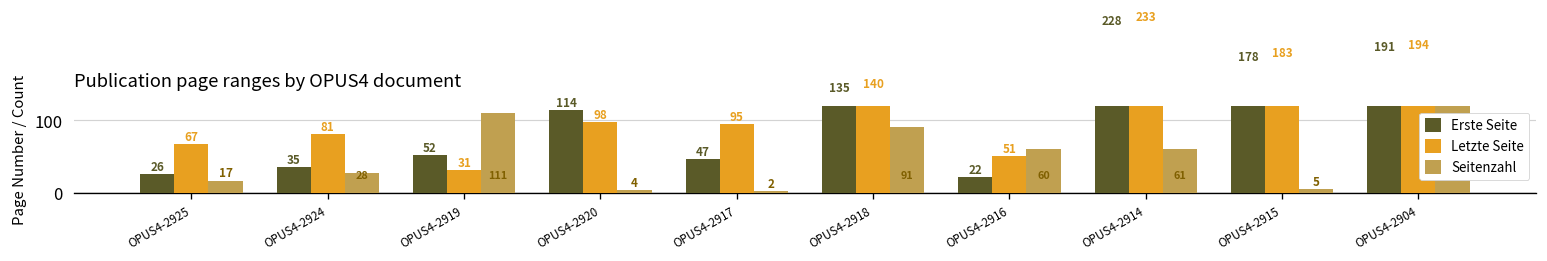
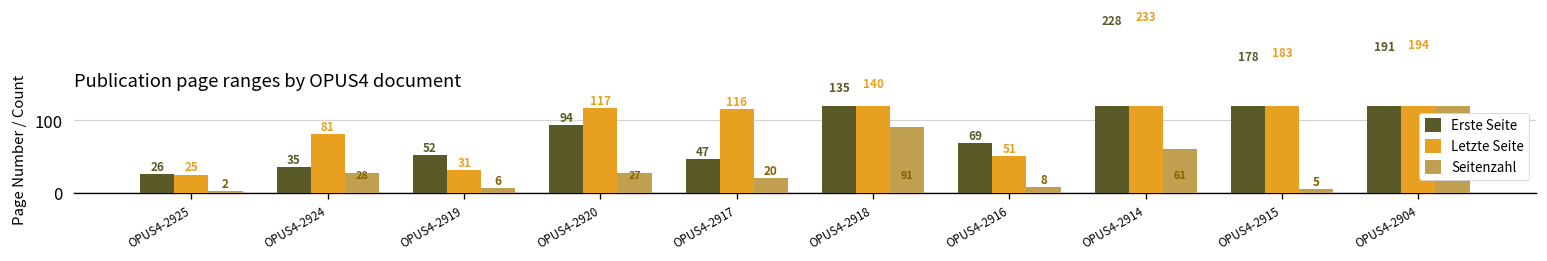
Letzte Seite, OPUS4-2925: 67 -> 25
Seitenzahl, OPUS4-2925: 17 -> 2
Seitenzahl, OPUS4-2919: 111 -> 6
Erste Seite, OPUS4-2920: 114 -> 94
Letzte Seite, OPUS4-2920: 98 -> 117
Seitenzahl, OPUS4-2920: 4 -> 27
Letzte Seite, OPUS4-2917: 95 -> 116
Seitenzahl, OPUS4-2917: 2 -> 20
Erste Seite, OPUS4-2916: 22 -> 69
Seitenzahl, OPUS4-2916: 60 -> 8
